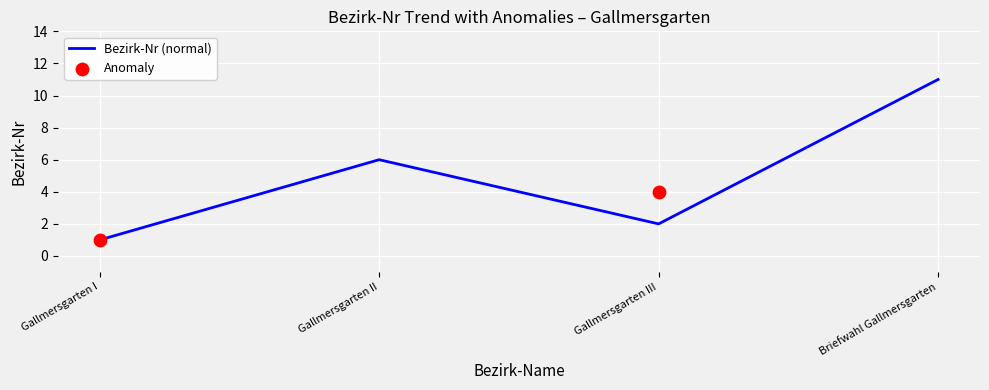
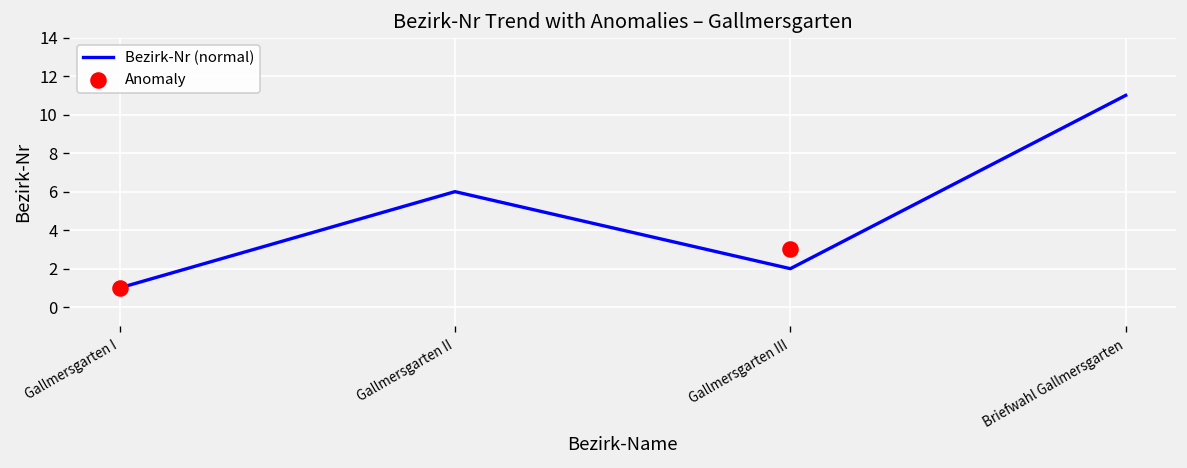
Anomaly, Gallmersgarten III: 4 -> 3
